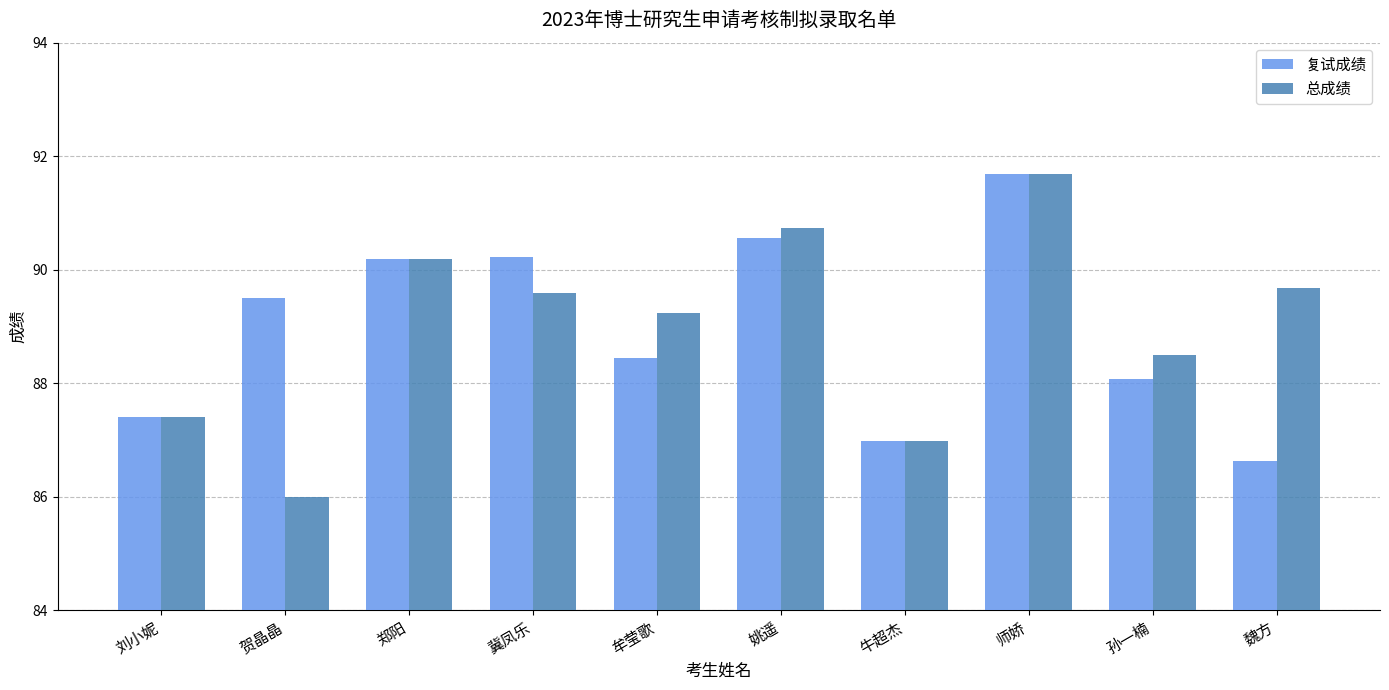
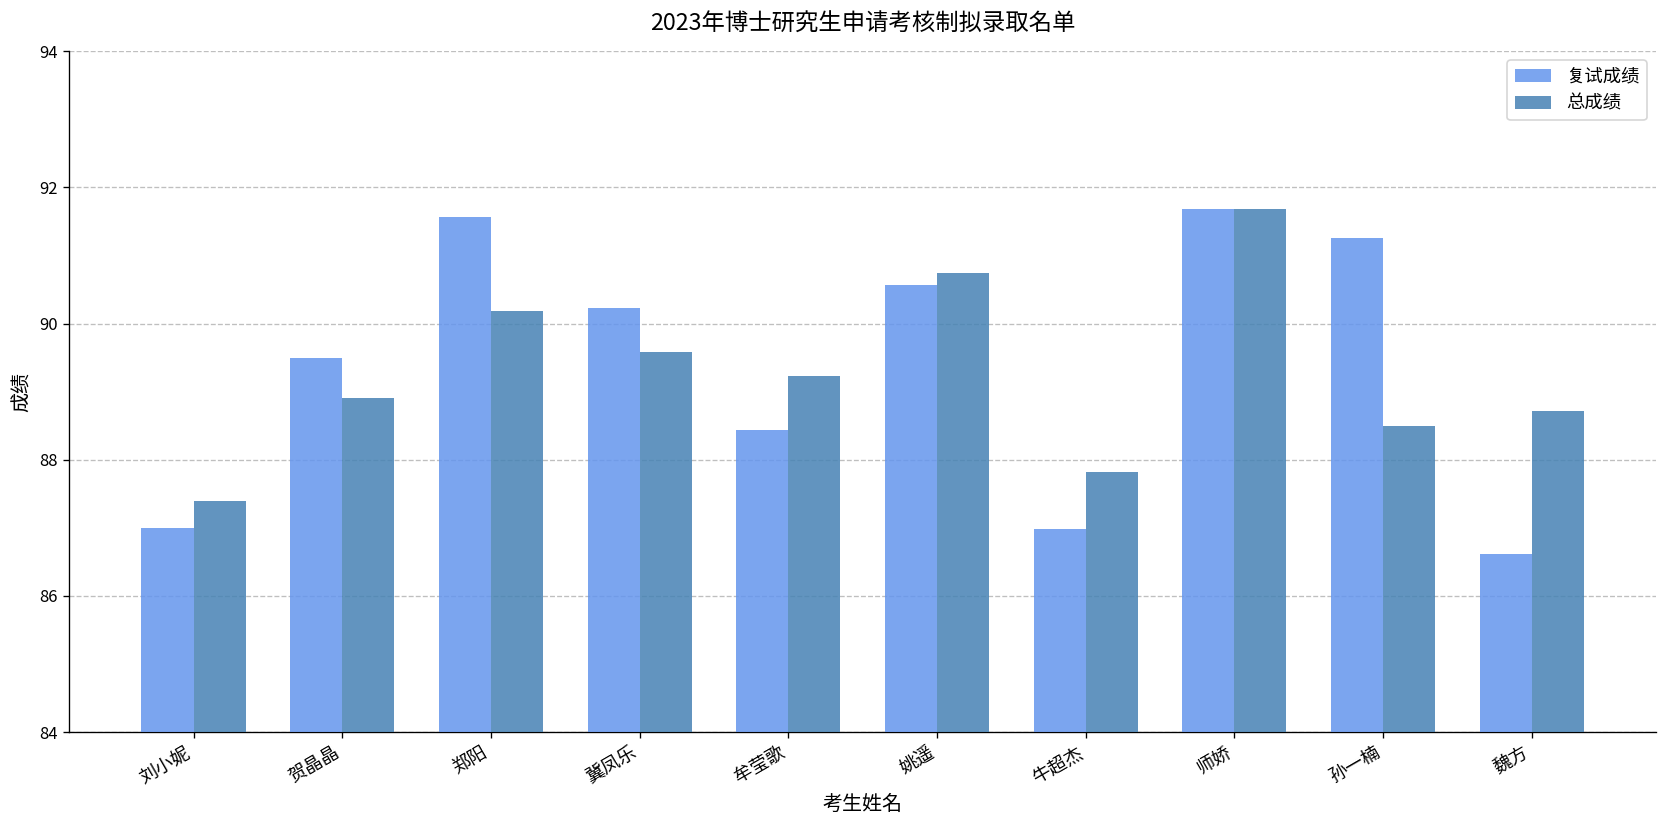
复试成绩, 刘小妮: 87.4 -> 87.0
总成绩, 贺晶晶: 86.0 -> 88.9
复试成绩, 郑阳: 90.2 -> 91.6
总成绩, 牛超杰: 87.0 -> 87.8
复试成绩, 孙一楠: 88.1 -> 91.3
总成绩, 魏方: 89.7 -> 88.7
